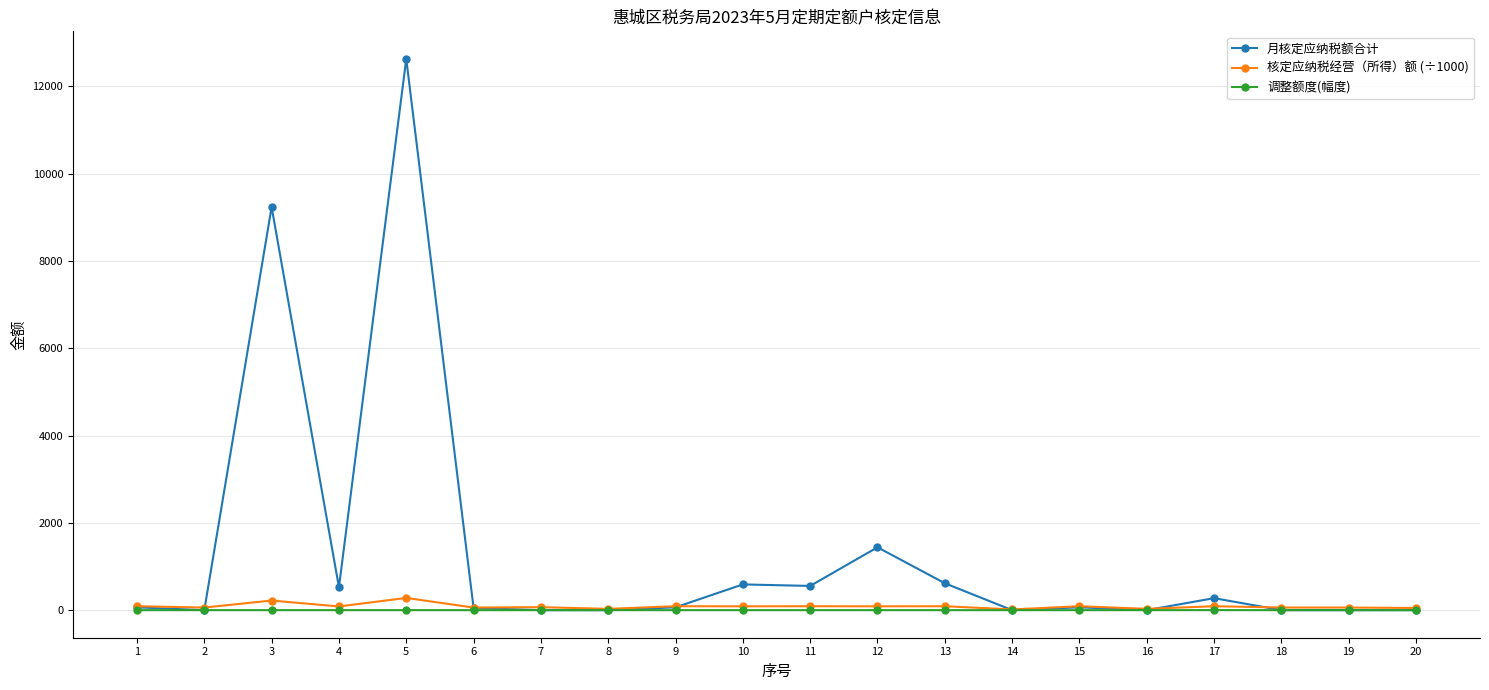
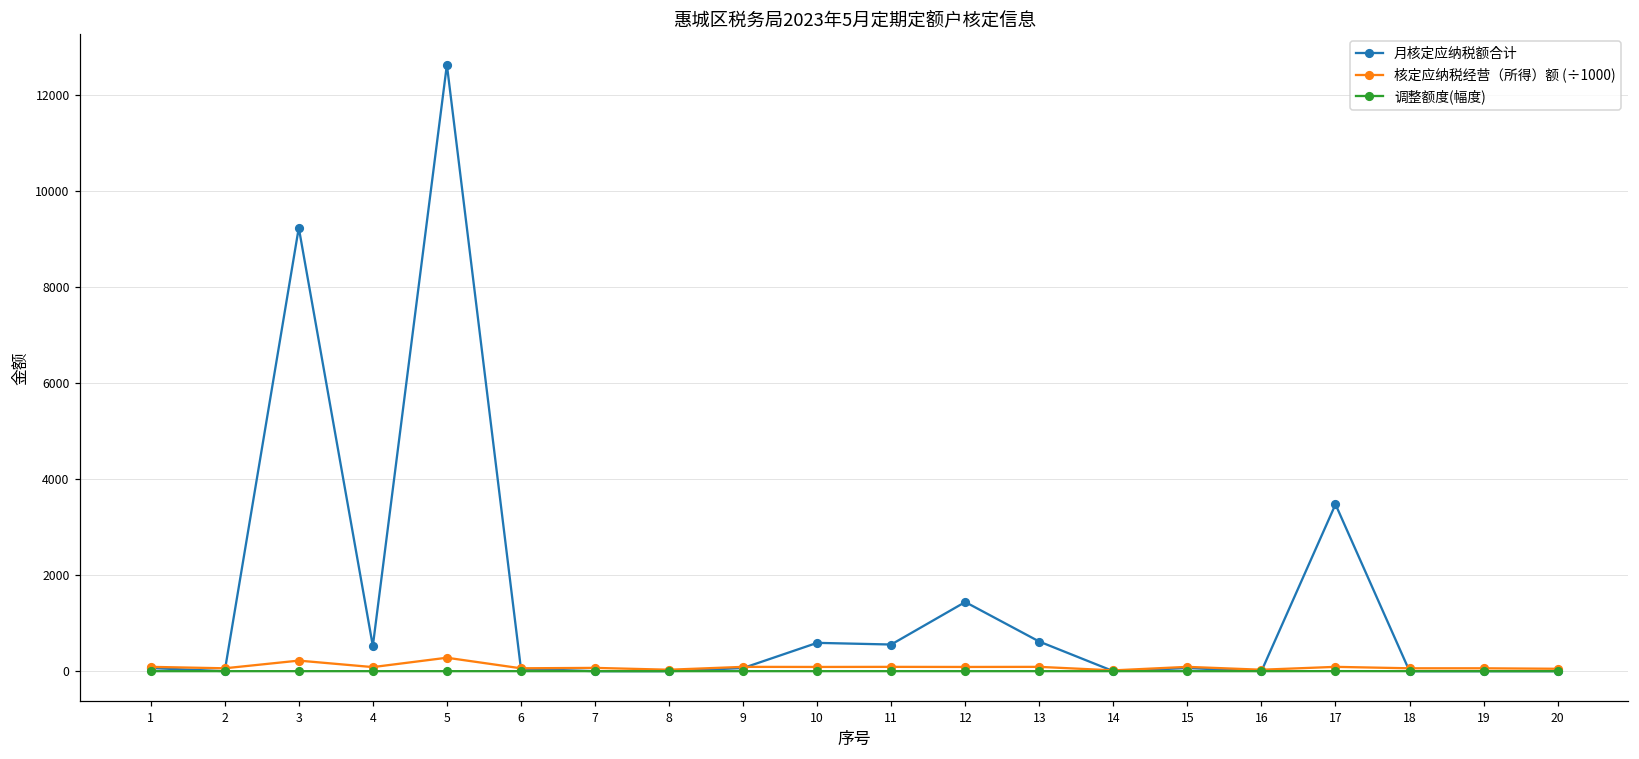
月核定应纳税额合计, 17: 300 -> 3500
